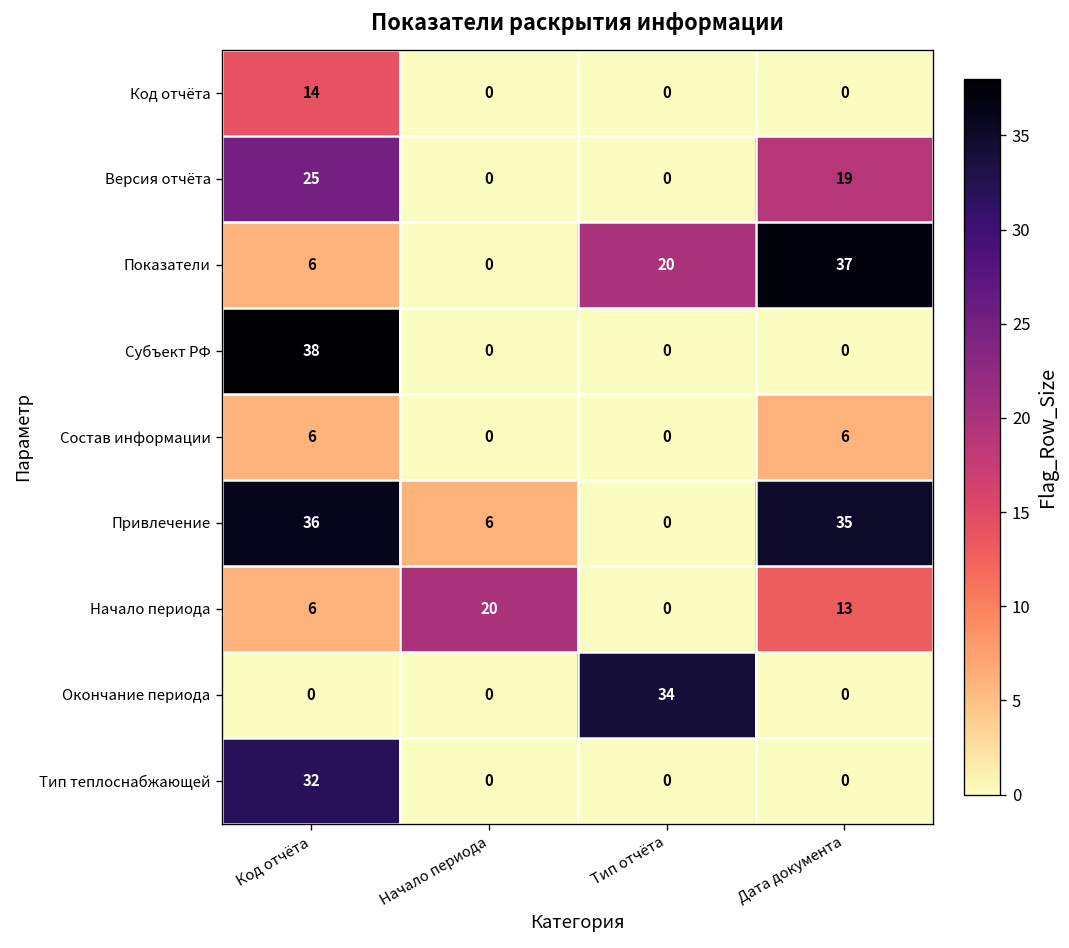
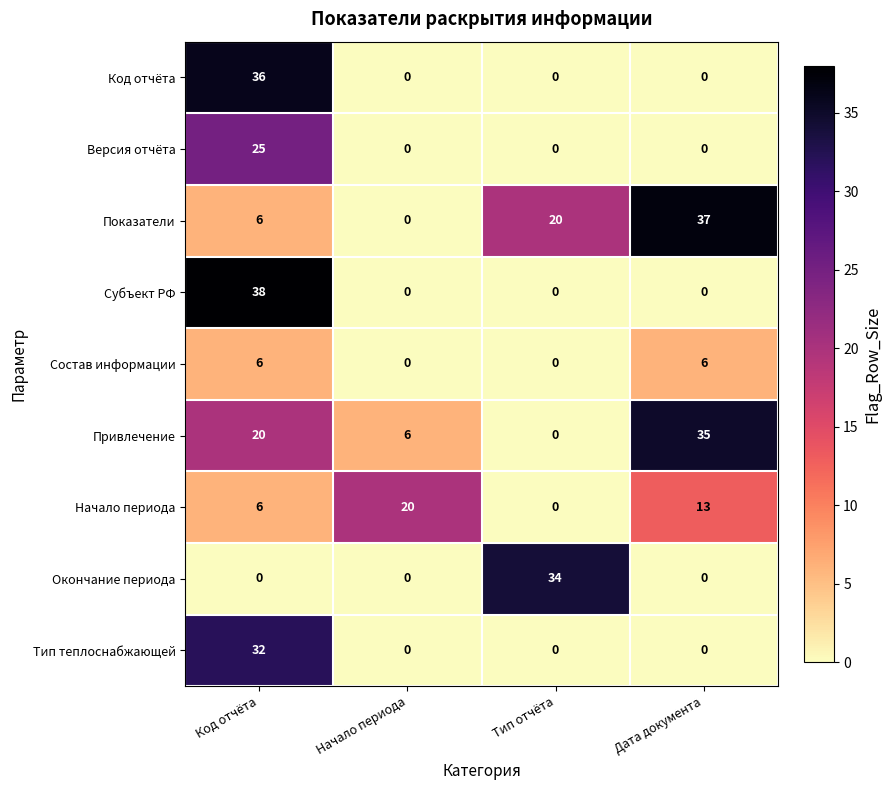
Код отчёта, Код отчёта: 14 -> 36
Версия отчёта, Дата документа: 19 -> 0
Привлечение, Код отчёта: 36 -> 20
